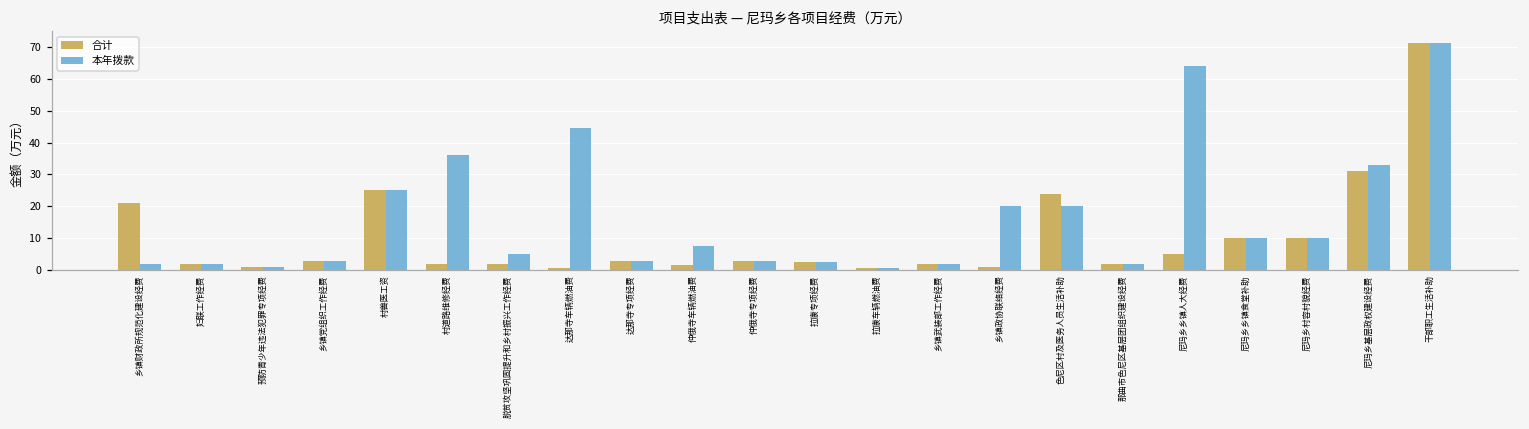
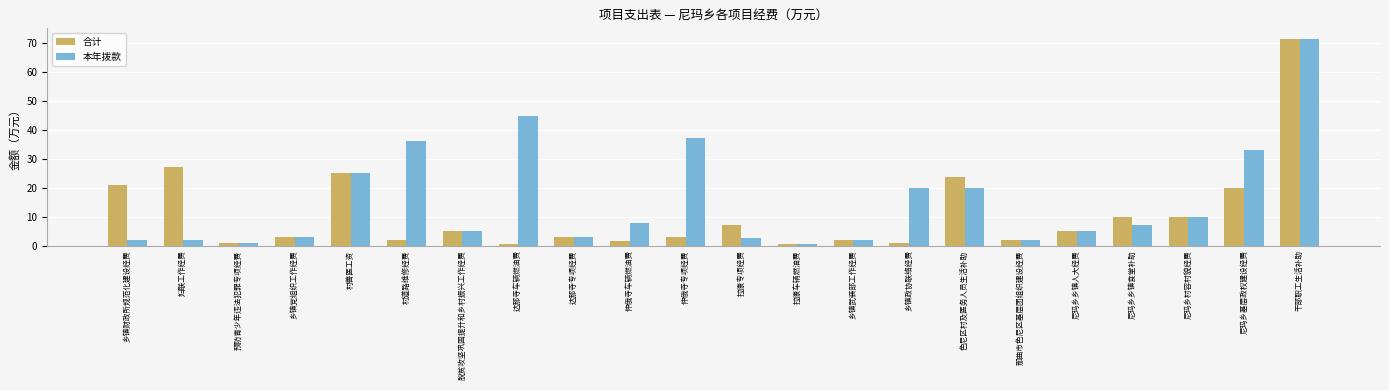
合计, 妇联工作经费: 2 -> 27
合计, 脱贫攻坚巩固提升和乡村振兴工作经费: 2 -> 5
本年拨款, 仲俄寺专项经费: 3 -> 37
合计, 拉康专项经费: 3 -> 7
本年拨款, 尼玛乡乡镇人大经费: 64 -> 5
本年拨款, 尼玛乡乡镇食堂补助: 10 -> 7
合计, 尼玛乡基层政权建设经费: 31 -> 20
